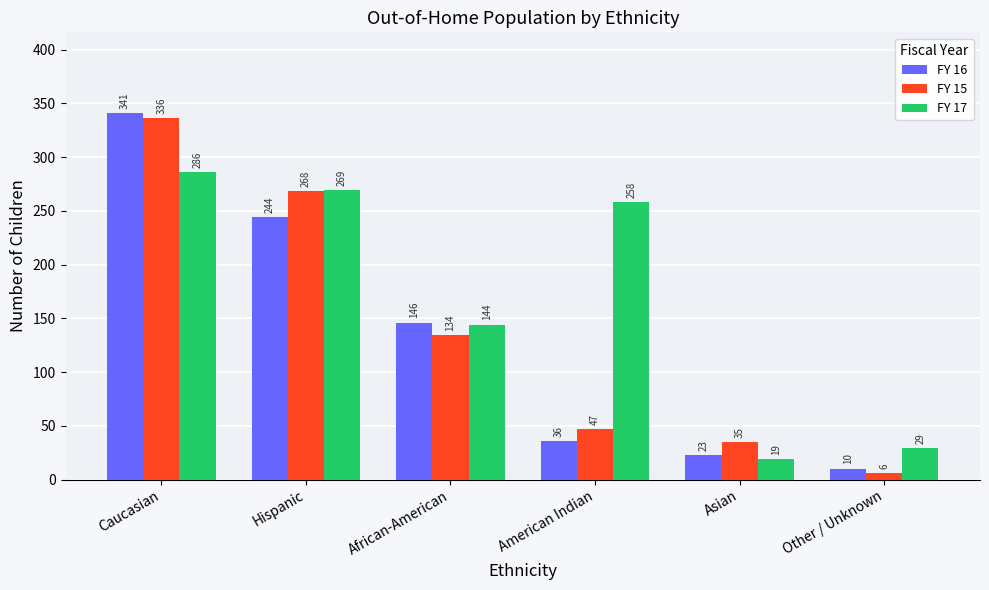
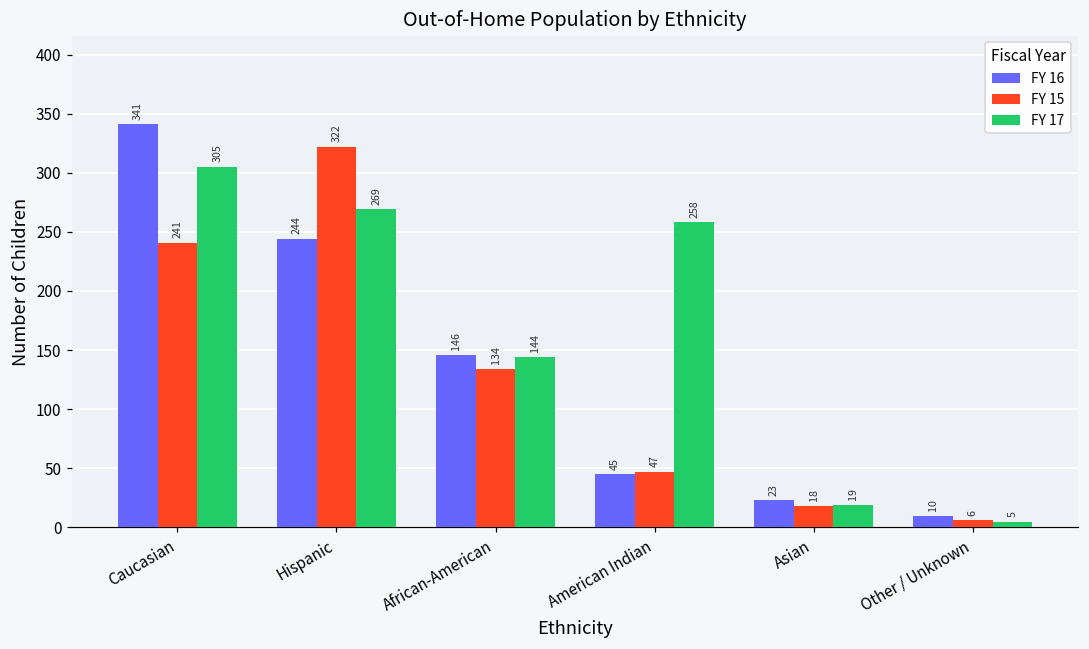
FY 15, Caucasian: 336 -> 241
FY 17, Caucasian: 286 -> 305
FY 15, Hispanic: 268 -> 322
FY 16, American Indian: 36 -> 45
FY 15, Asian: 35 -> 18
FY 17, Other / Unknown: 29 -> 5
